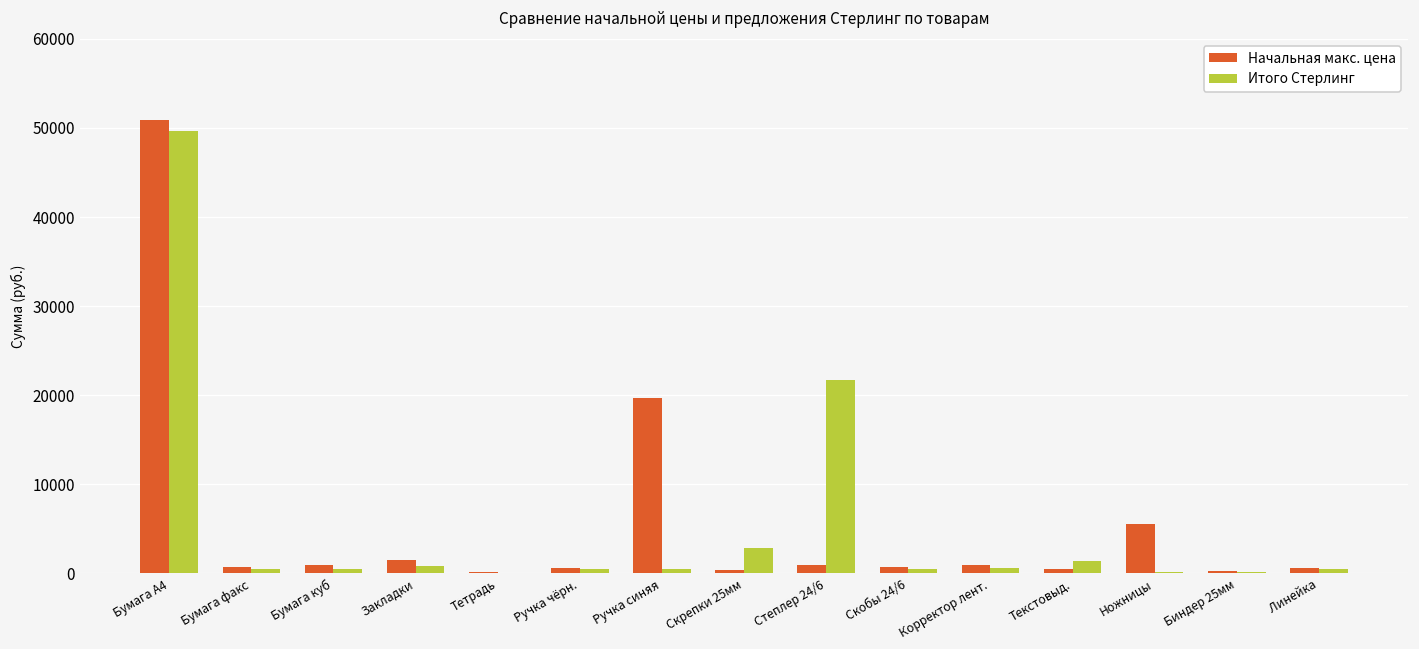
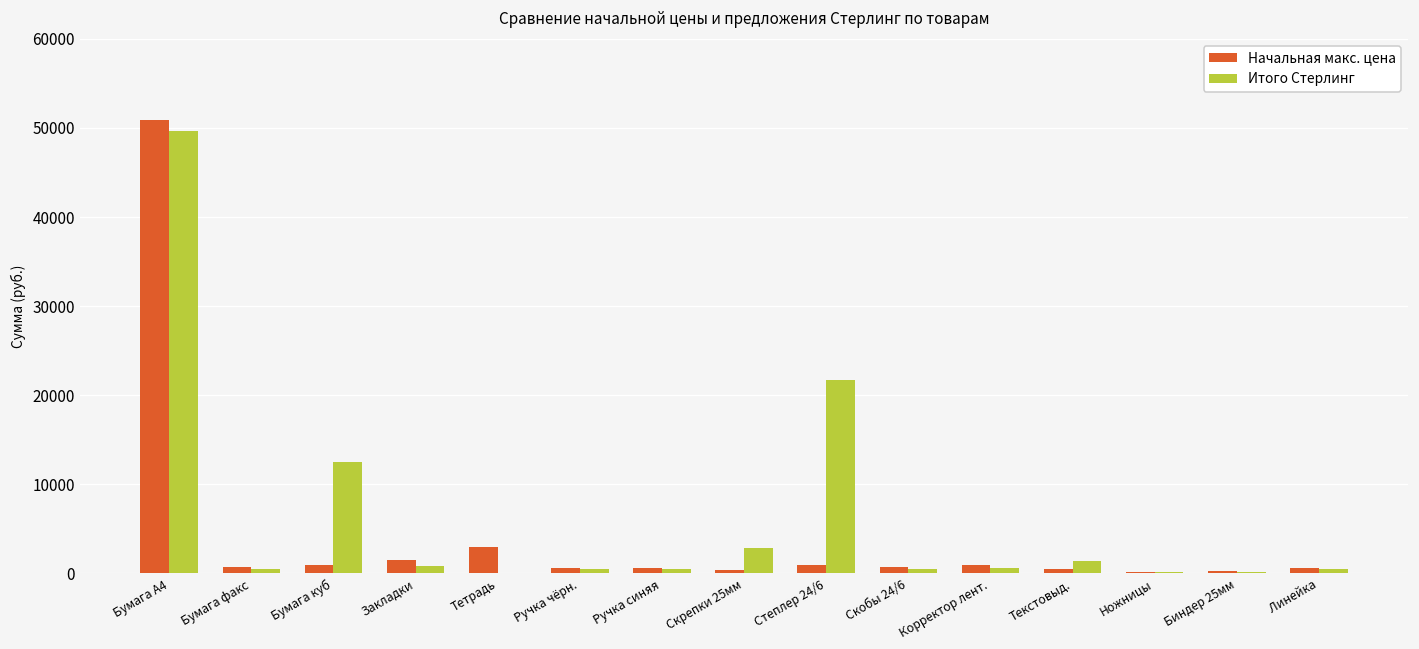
Итого Стерлинг, Бумага куб: 0 -> 13000
Начальная макс. цена, Тетрадь: 0 -> 3000
Начальная макс. цена, Ручка синяя: 20000 -> 1000
Начальная макс. цена, Ножницы: 6000 -> 0
